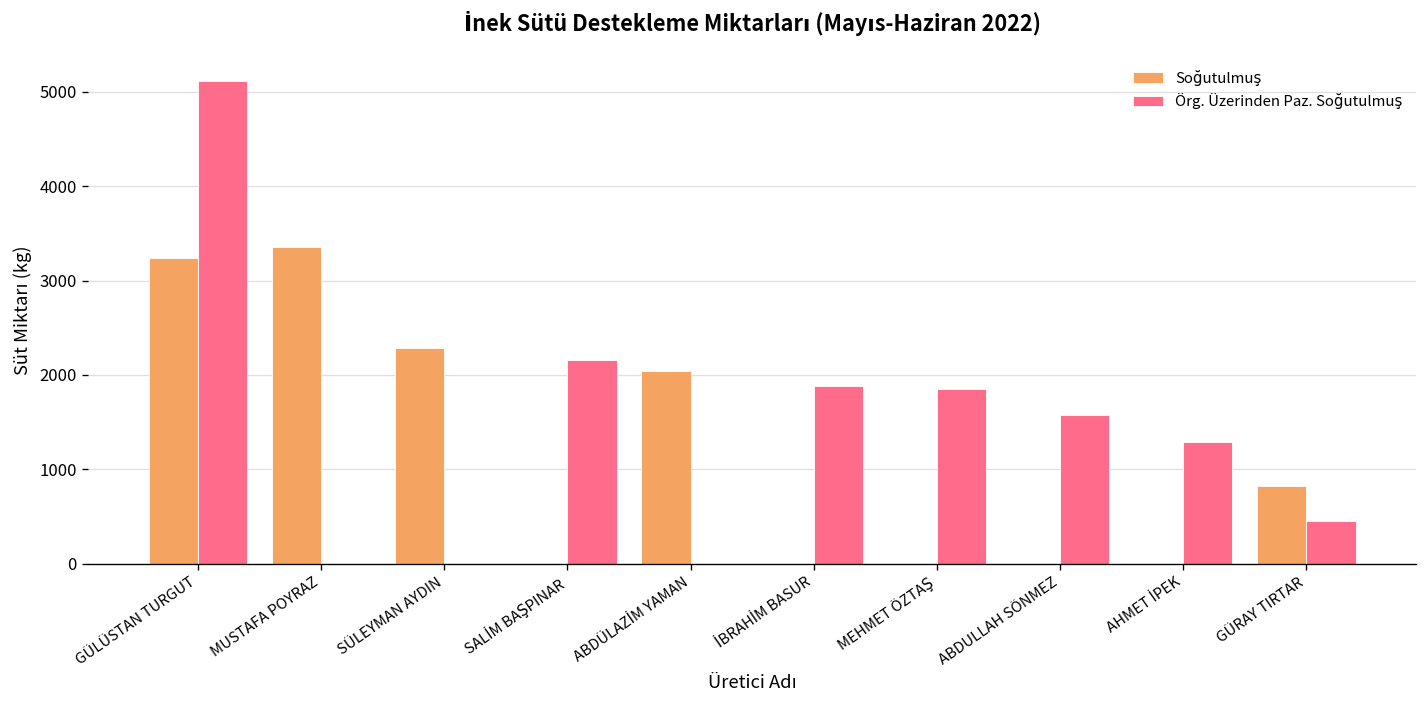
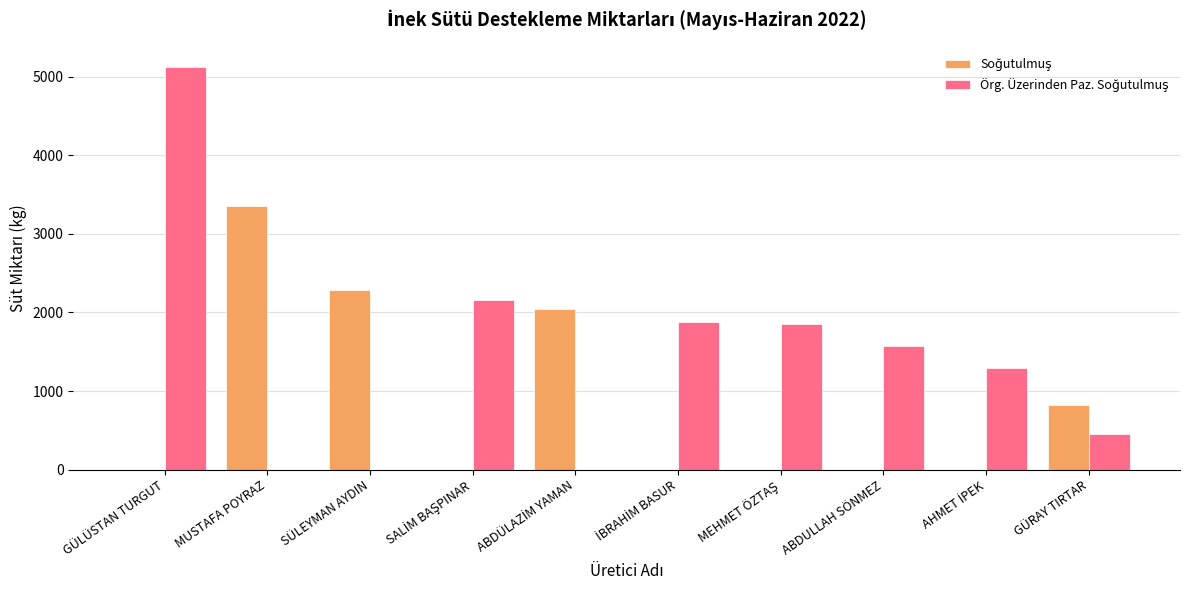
Soğutulmuş, GÜLÜSTAN TURGUT: 3200 -> 0
